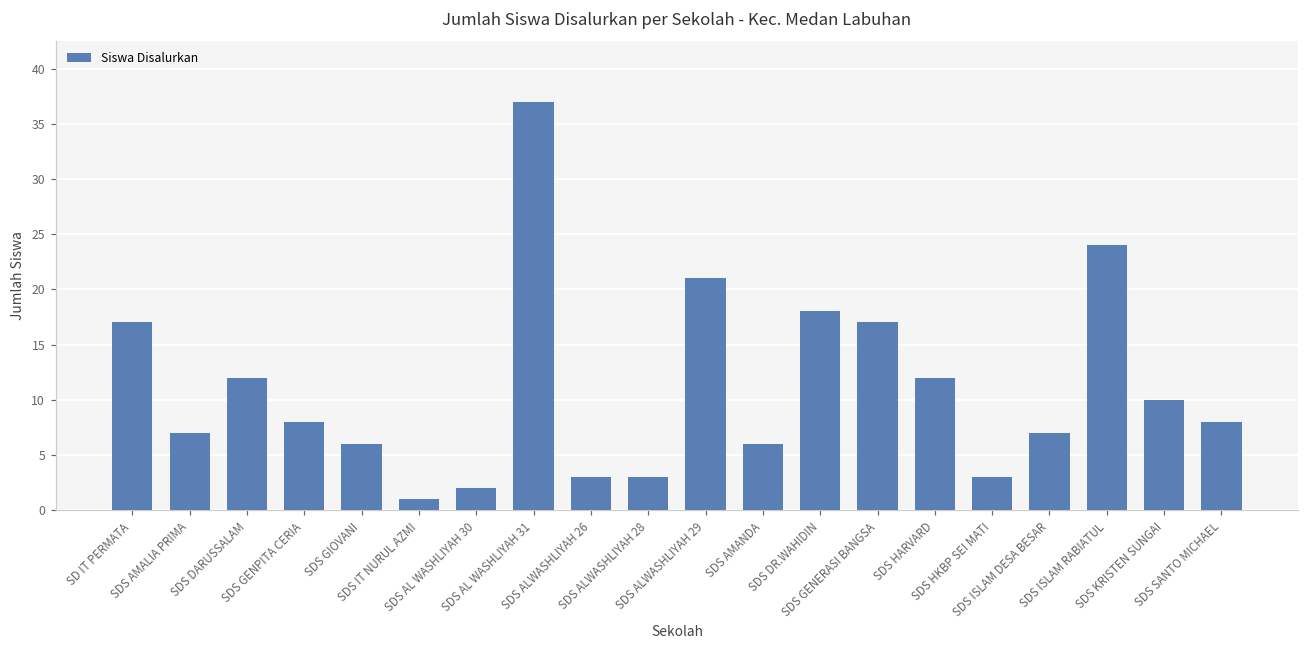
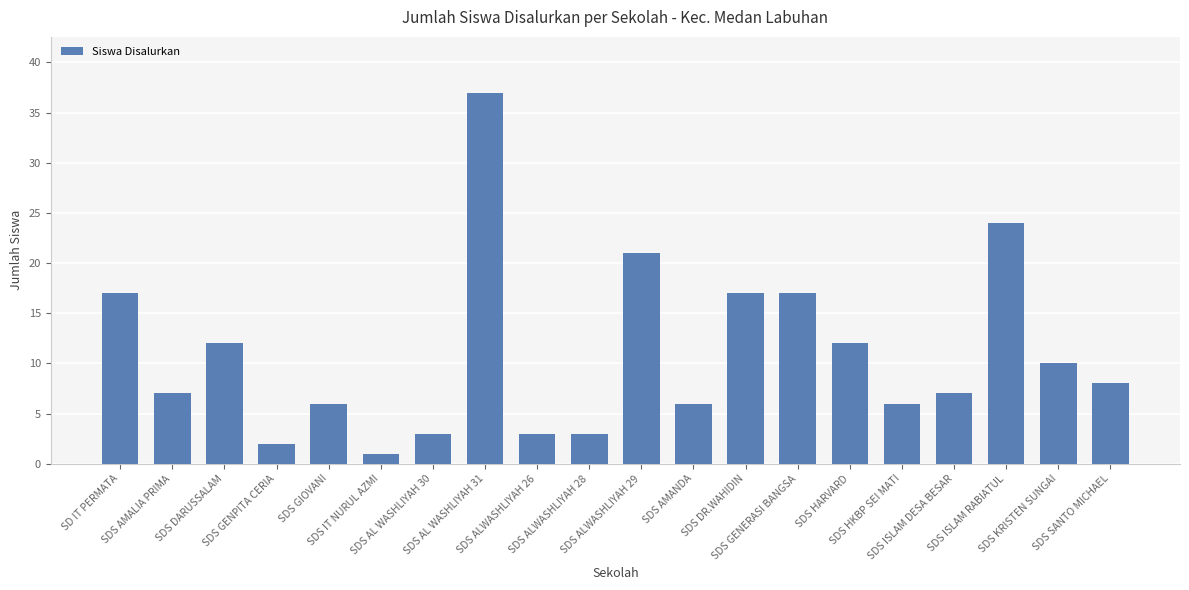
SDS GENPITA CERIA: 8 -> 2
SDS AL WASHLIYAH 30: 2 -> 3
SDS DR.WAHIDIN: 18 -> 17
SDS HKBP SEI MATI: 3 -> 6
